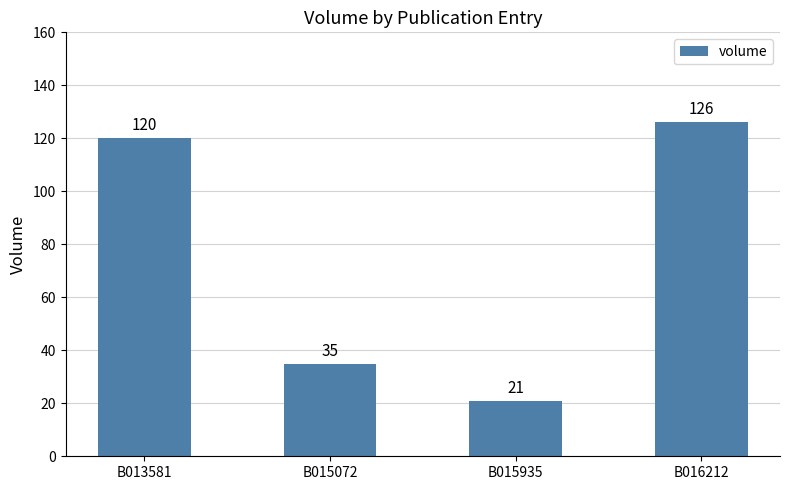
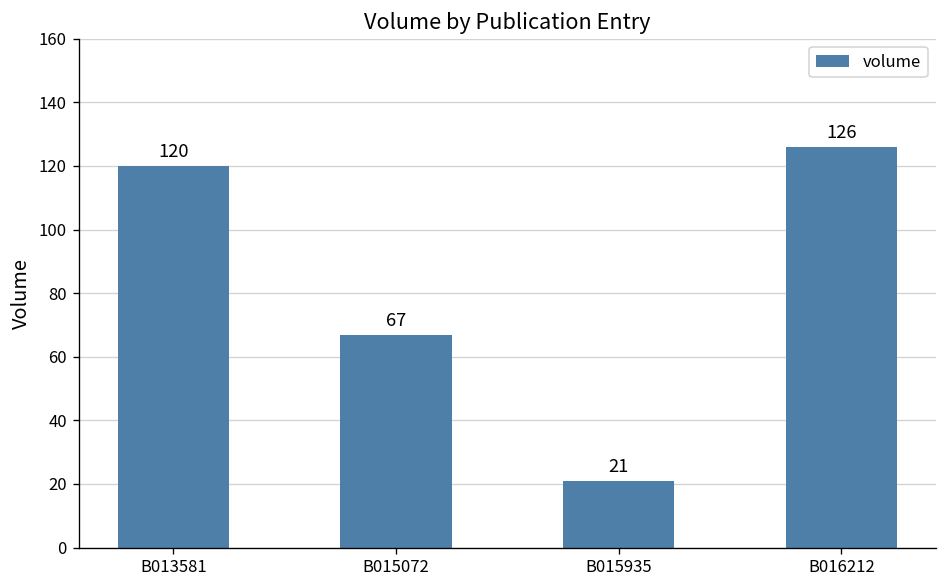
B015072: 35 -> 67
